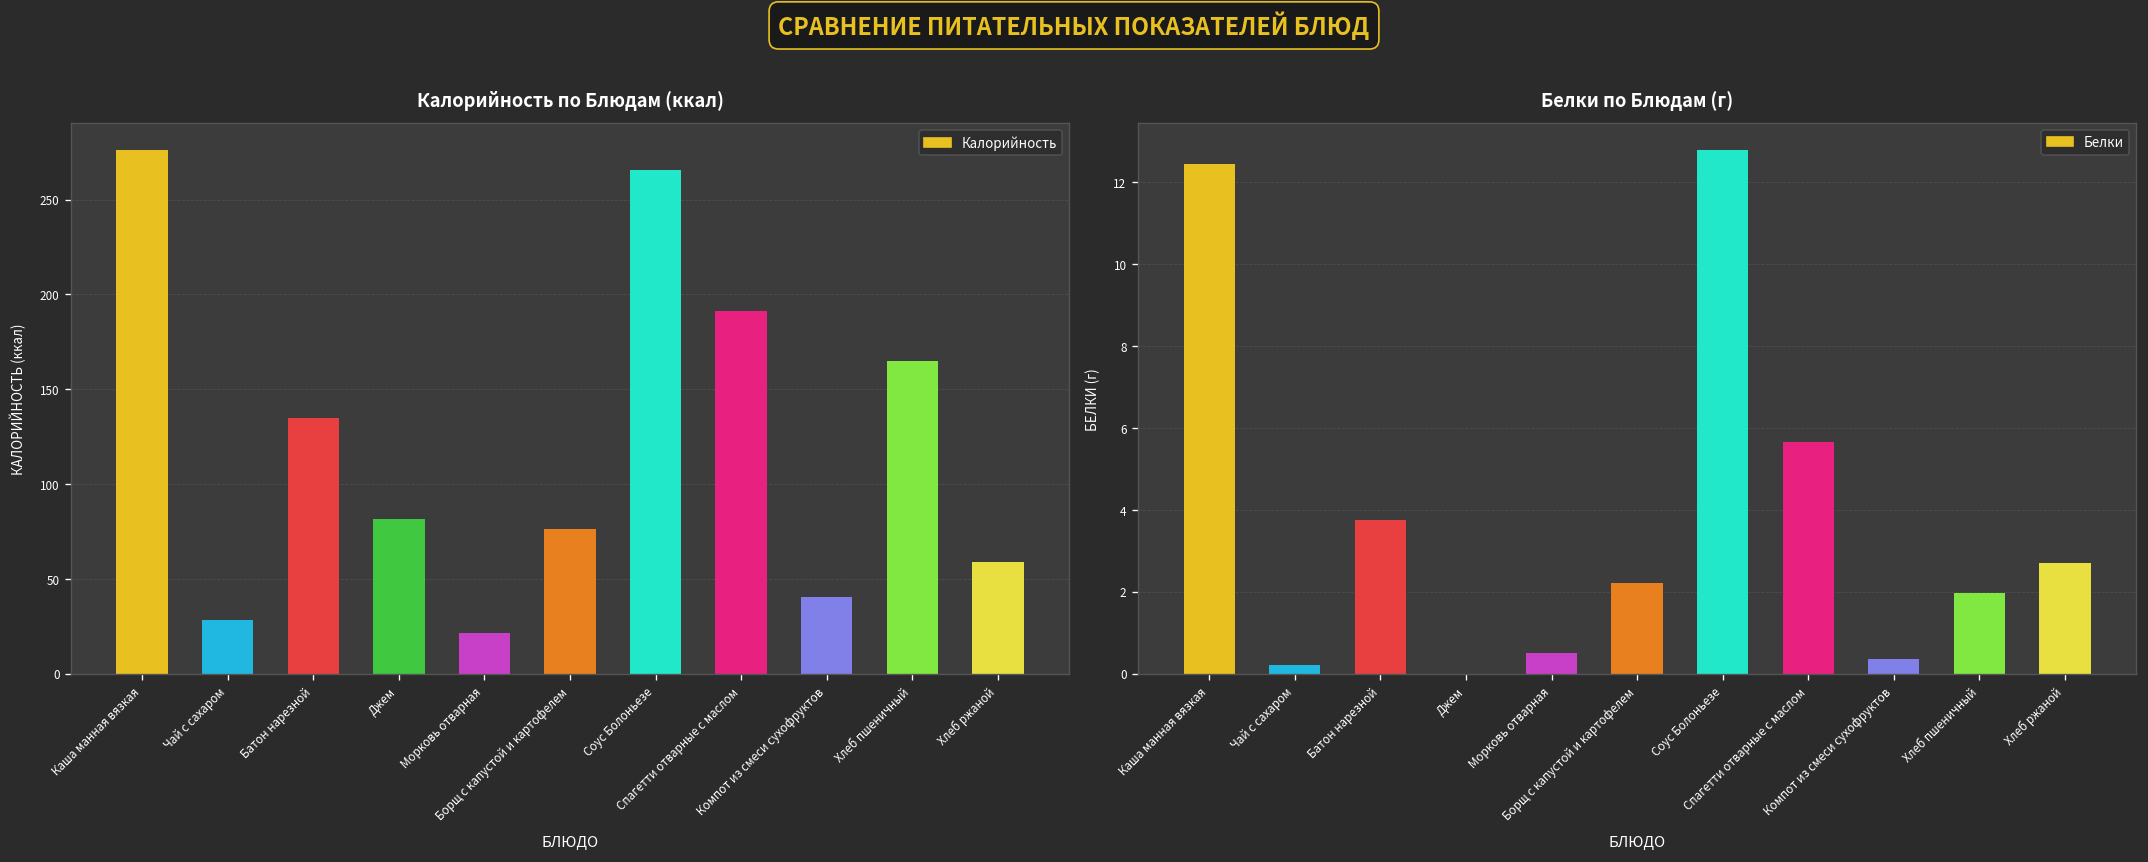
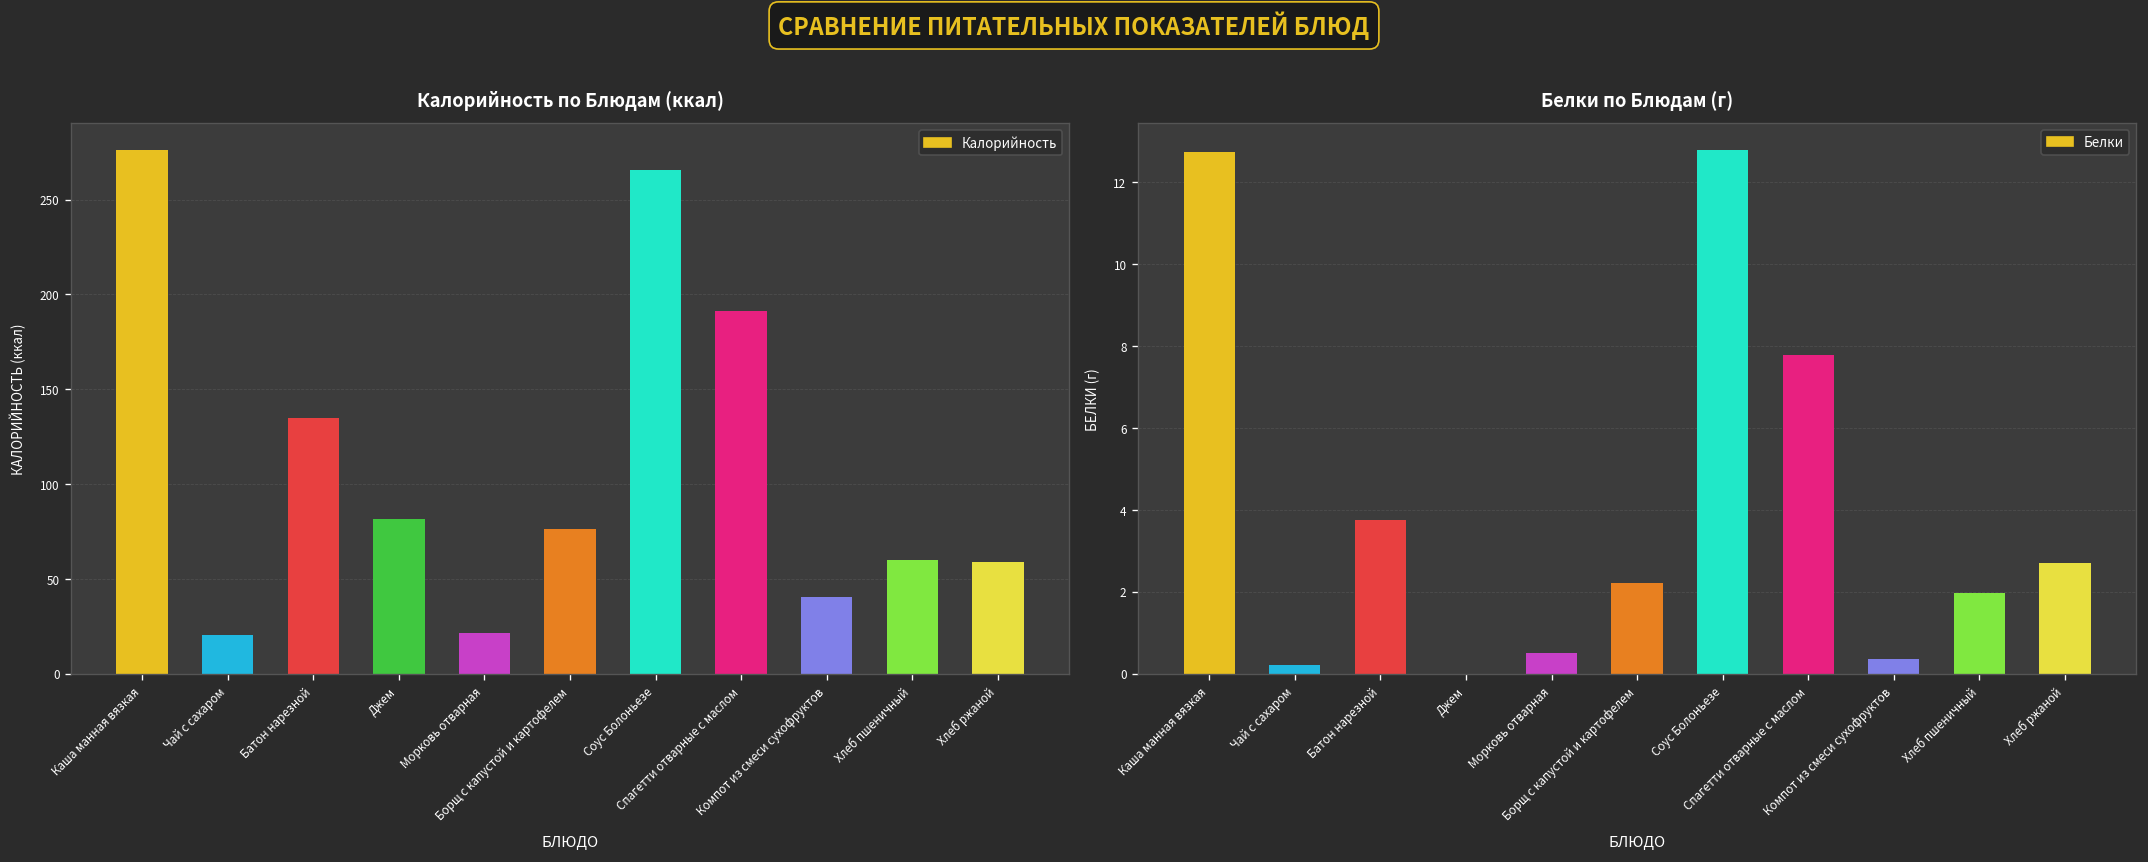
Калорийность по Блюдам (ккал), Чай с сахаром: 28 -> 20
Калорийность по Блюдам (ккал), Хлеб пшеничный: 165 -> 60
Белки по Блюдам (г), Каша манная вязкая: 12.5 -> 12.7
Белки по Блюдам (г), Спагетти отварные с маслом: 5.7 -> 7.8
